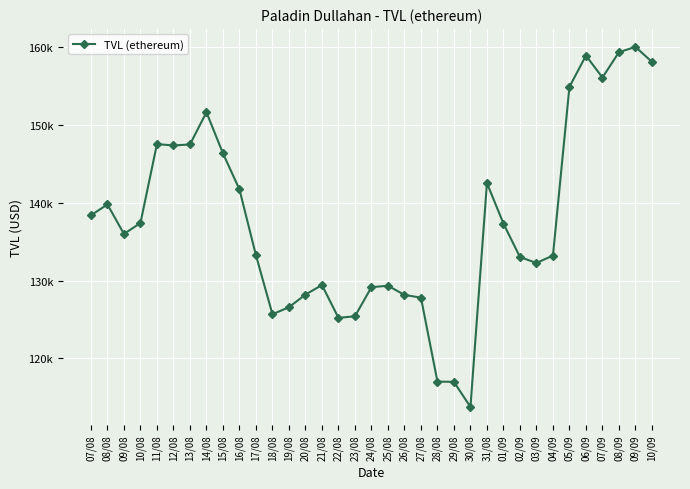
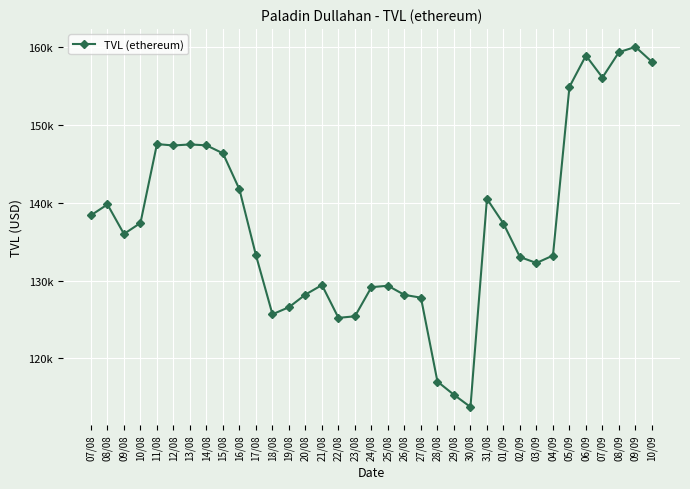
14/08: 152000 -> 147000
29/08: 117000 -> 115000
31/08: 143000 -> 141000
